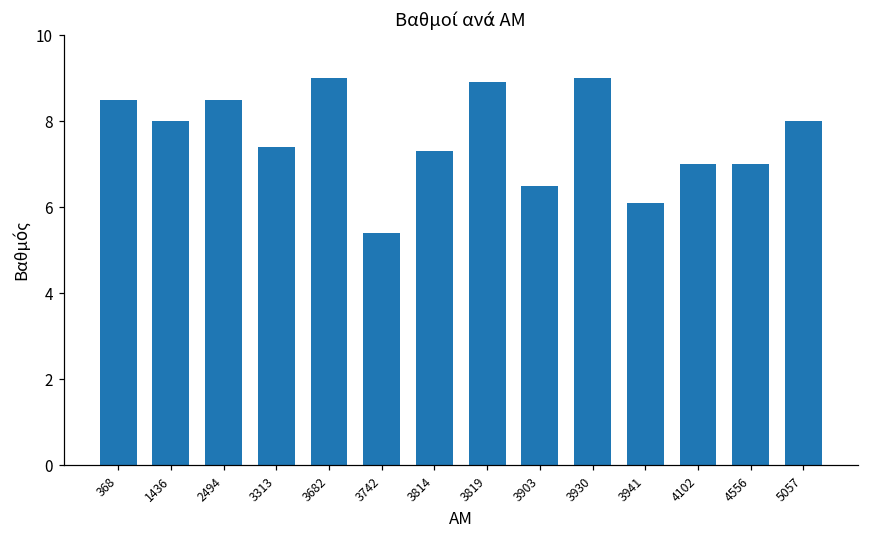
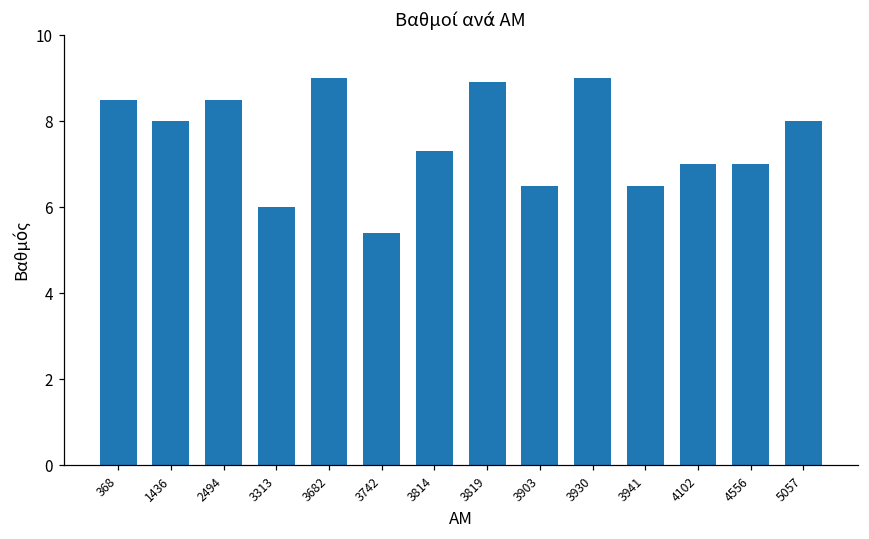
3313: 7.4 -> 6.0
3941: 6.1 -> 6.5
